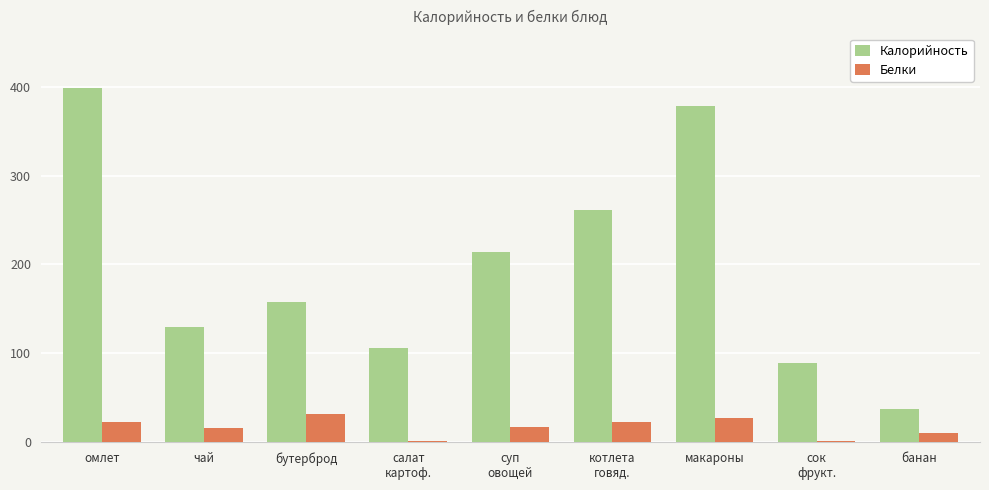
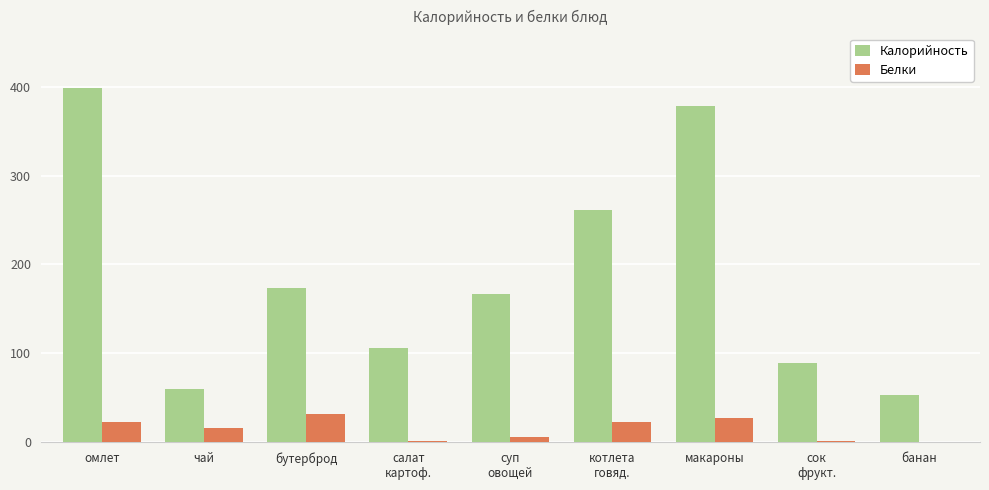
Калорийность, чай: 130 -> 60
Калорийность, бутерброд: 160 -> 170
Калорийность, суп овощей: 210 -> 170
Белки, суп овощей: 20 -> 10
Калорийность, банан: 40 -> 50
Белки, банан: 10 -> 0
